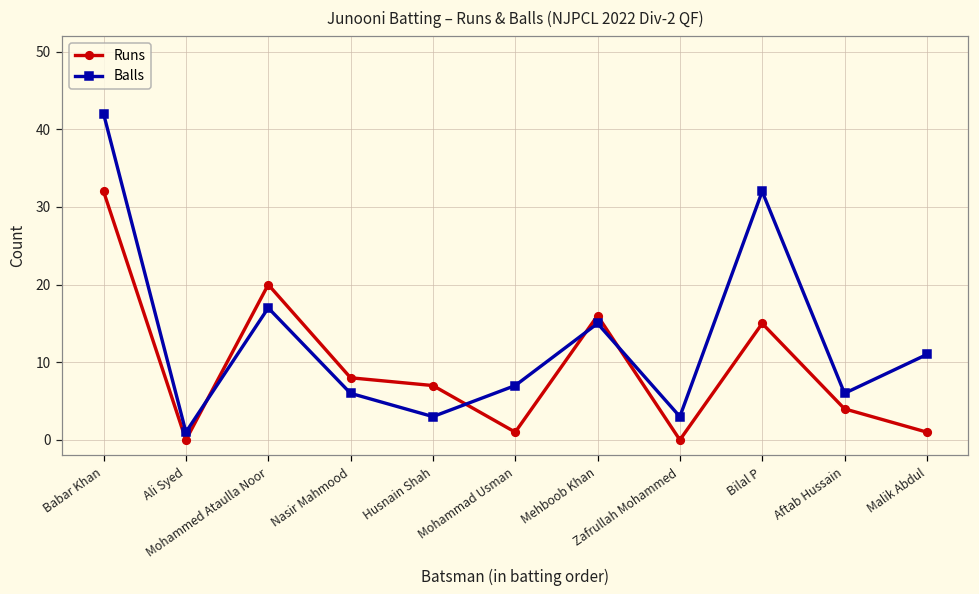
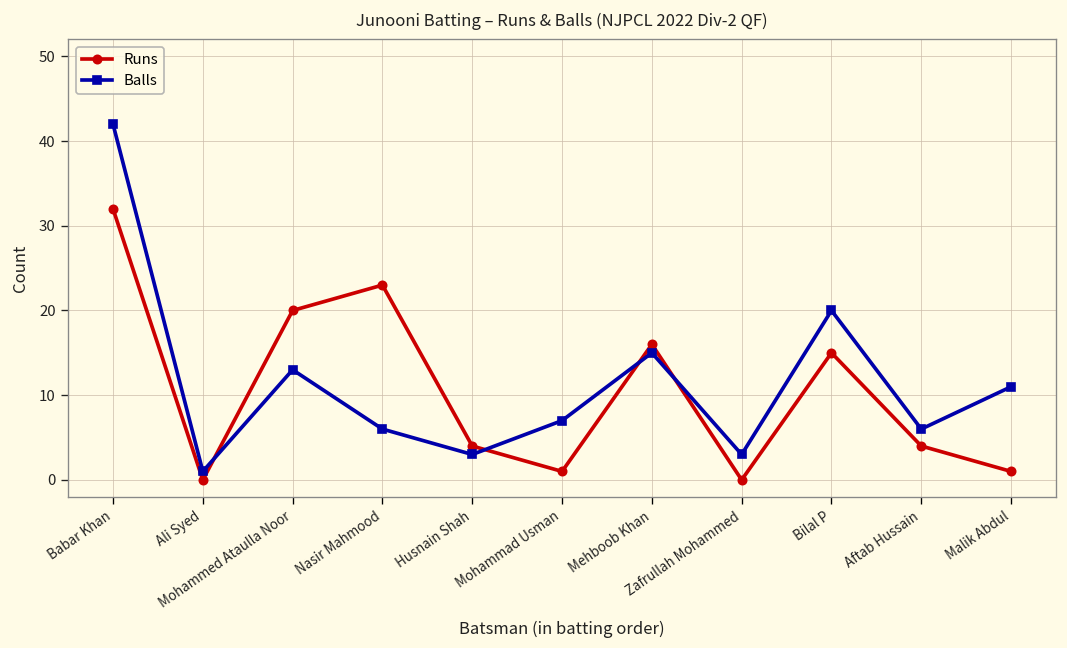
Balls, Mohammed Ataulla Noor: 17 -> 13
Runs, Nasir Mahmood: 8 -> 23
Runs, Husnain Shah: 7 -> 4
Balls, Bilal P: 32 -> 20
